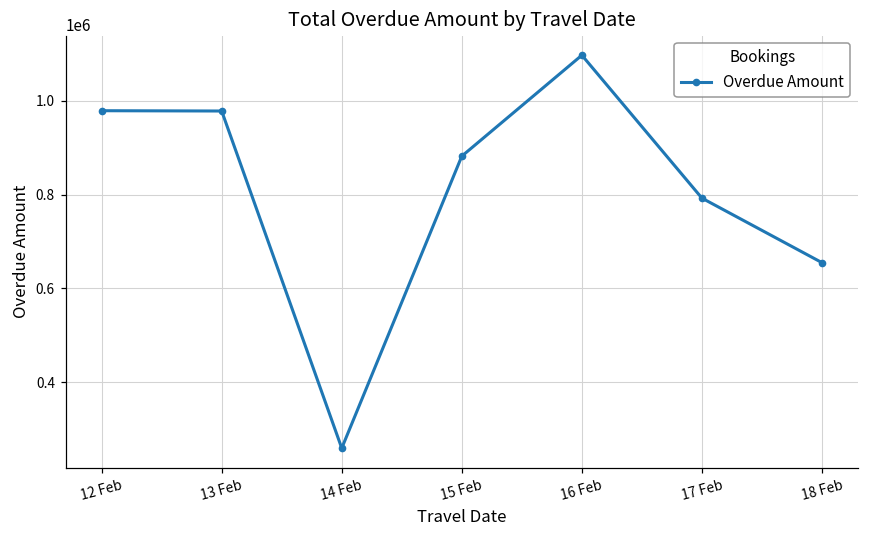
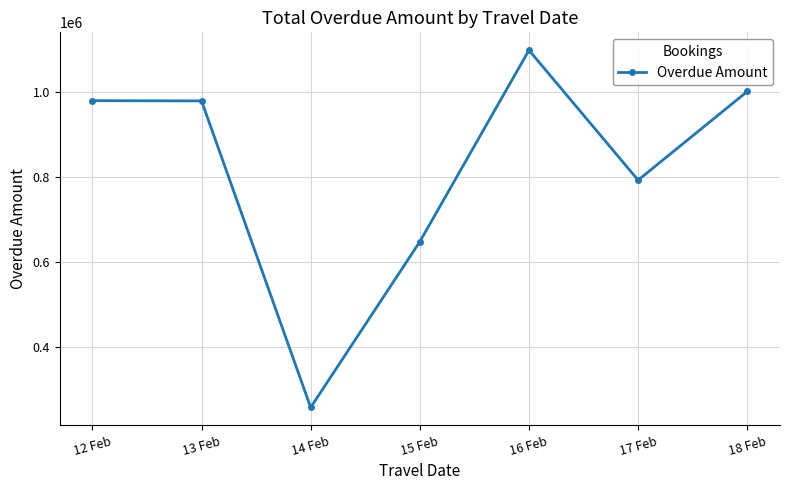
15 Feb: 880000 -> 650000
18 Feb: 650000 -> 1000000
